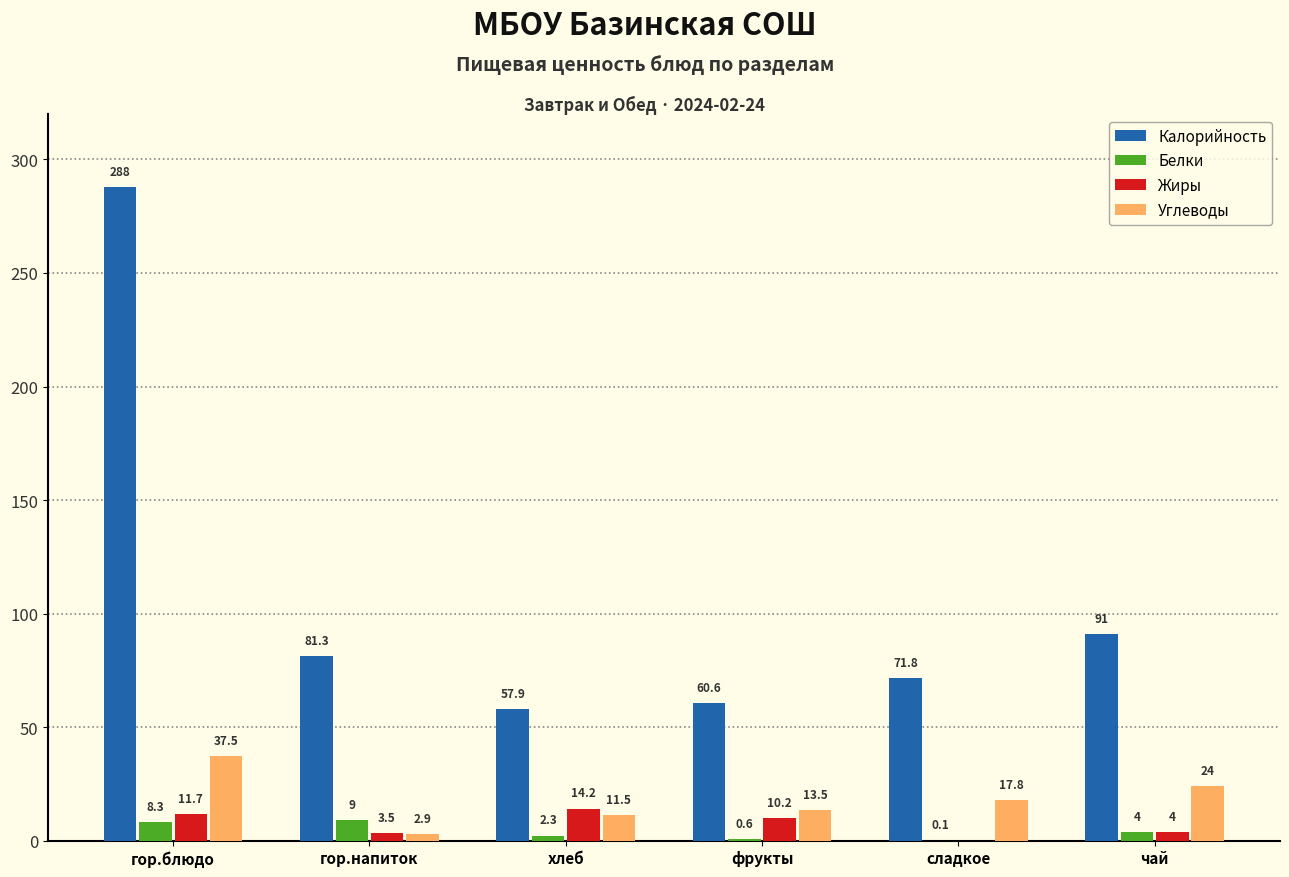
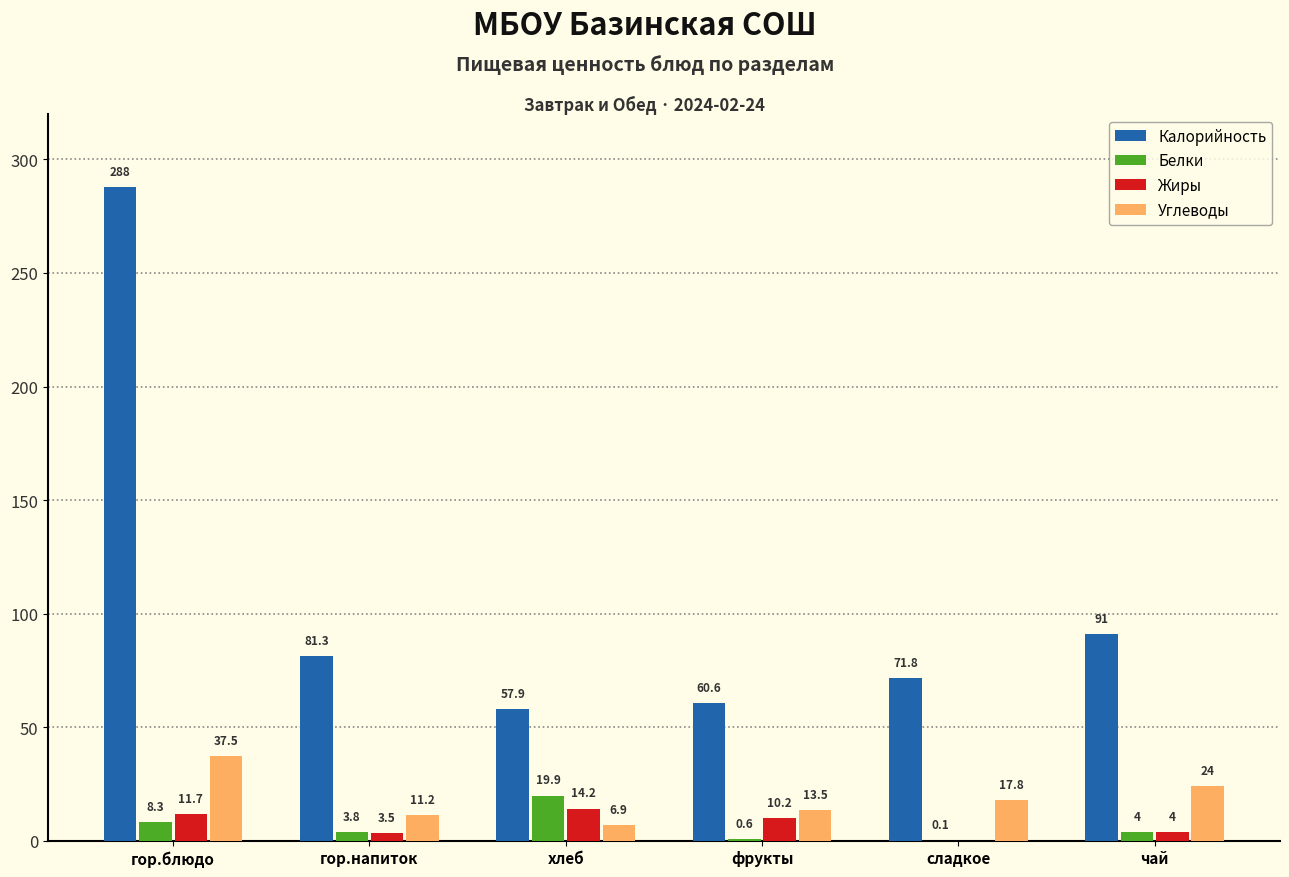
Белки, гор.напиток: 9 -> 3.8
Углеводы, гор.напиток: 2.9 -> 11.2
Белки, хлеб: 2.3 -> 19.9
Углеводы, хлеб: 11.5 -> 6.9
